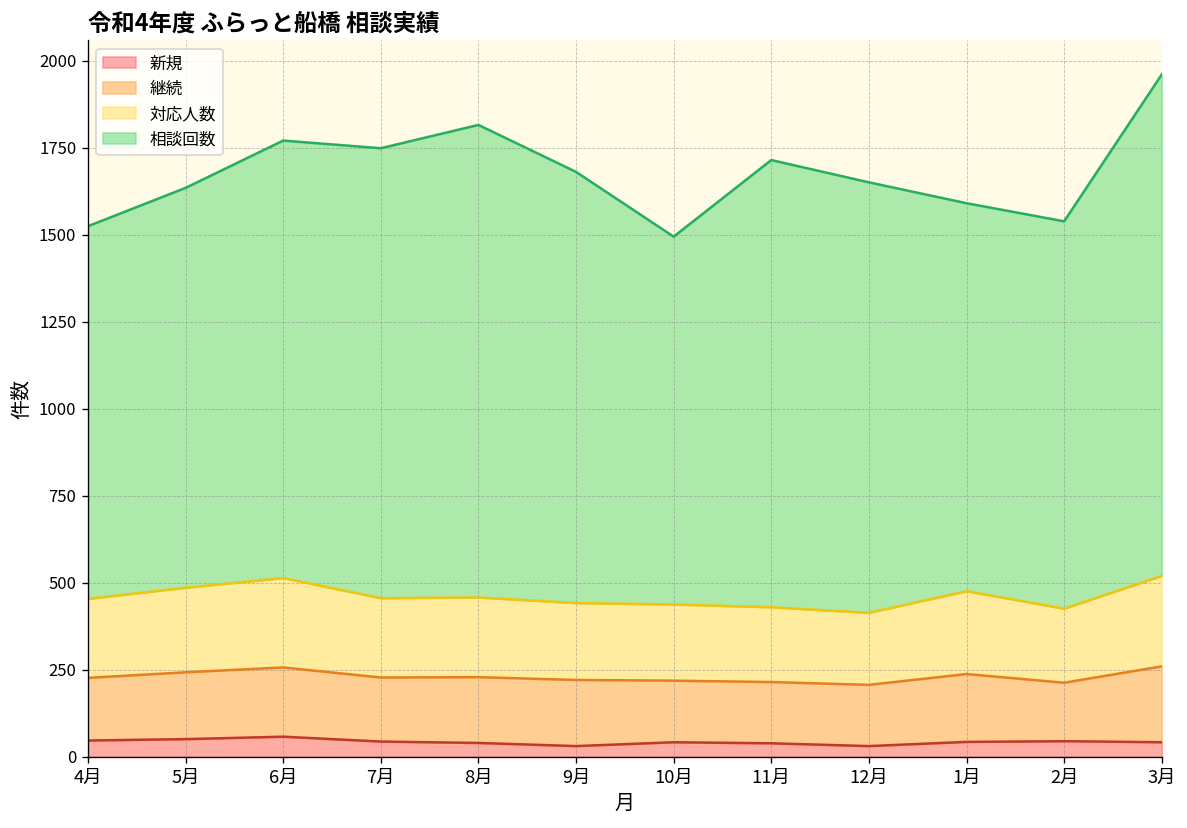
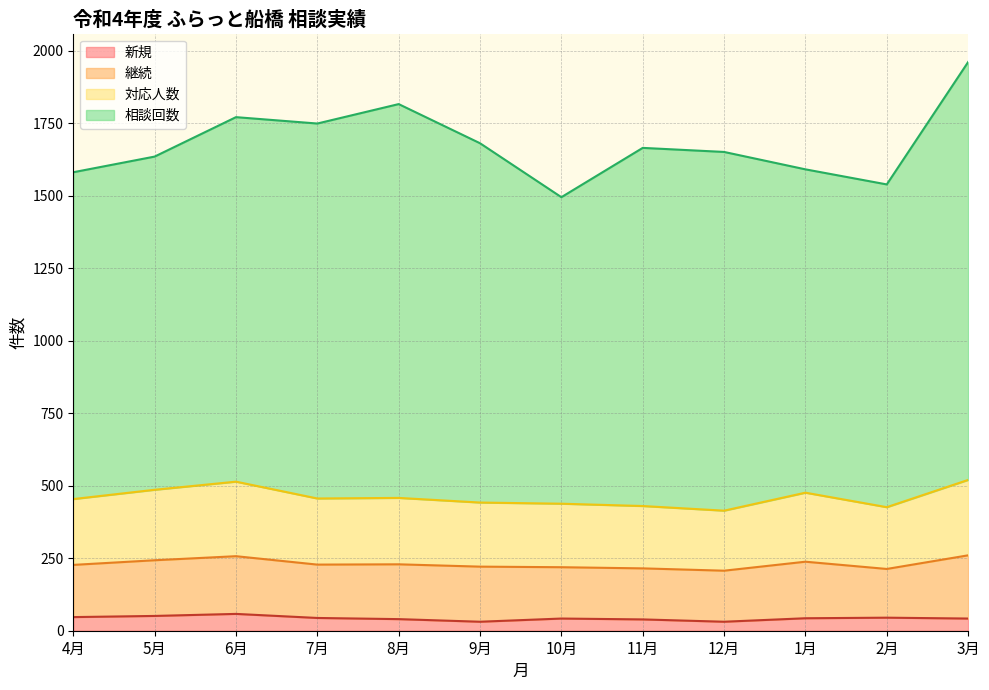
相談回数, 4月: 1070 -> 1130
相談回数, 11月: 1290 -> 1240
